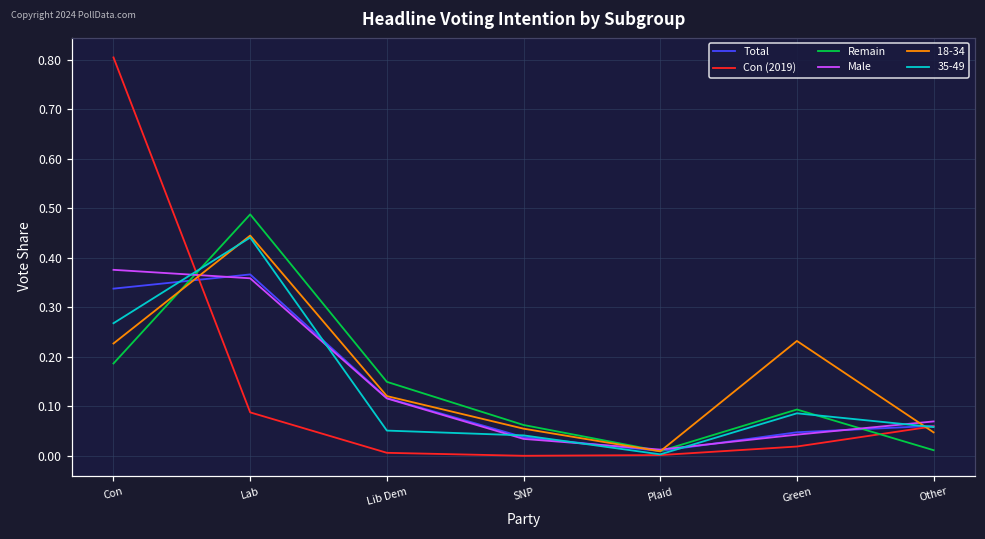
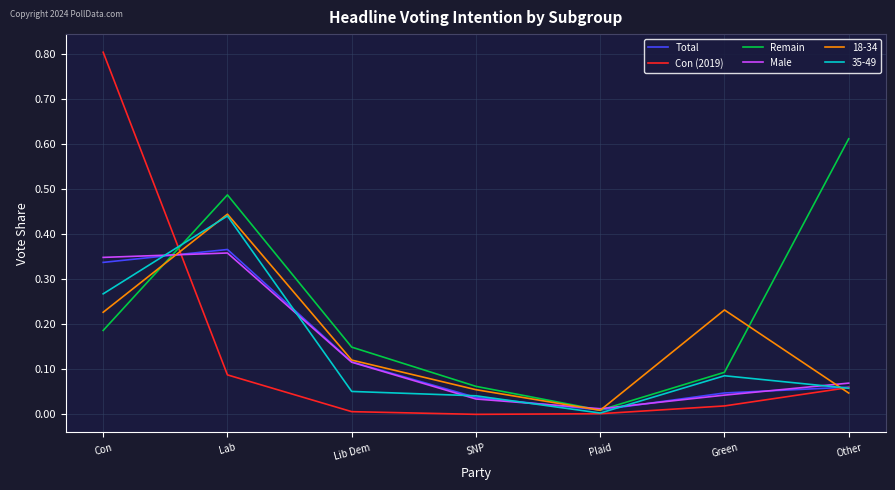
Male, Con: 0.38 -> 0.35
Remain, Other: 0.01 -> 0.61
